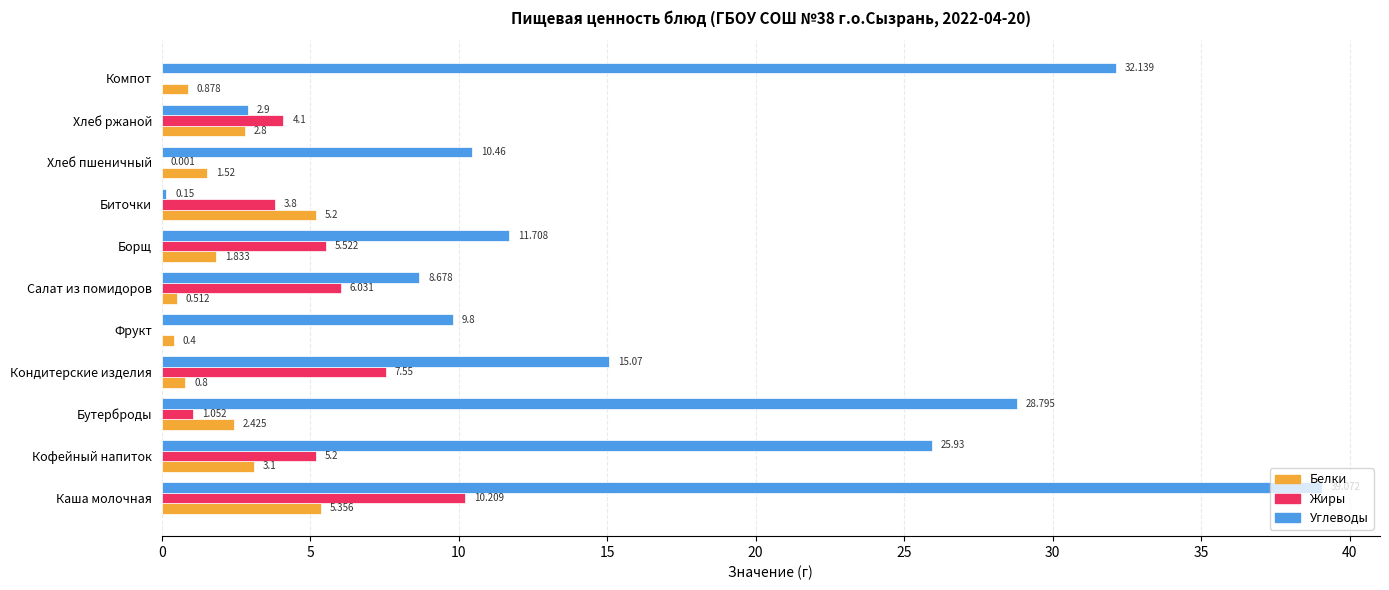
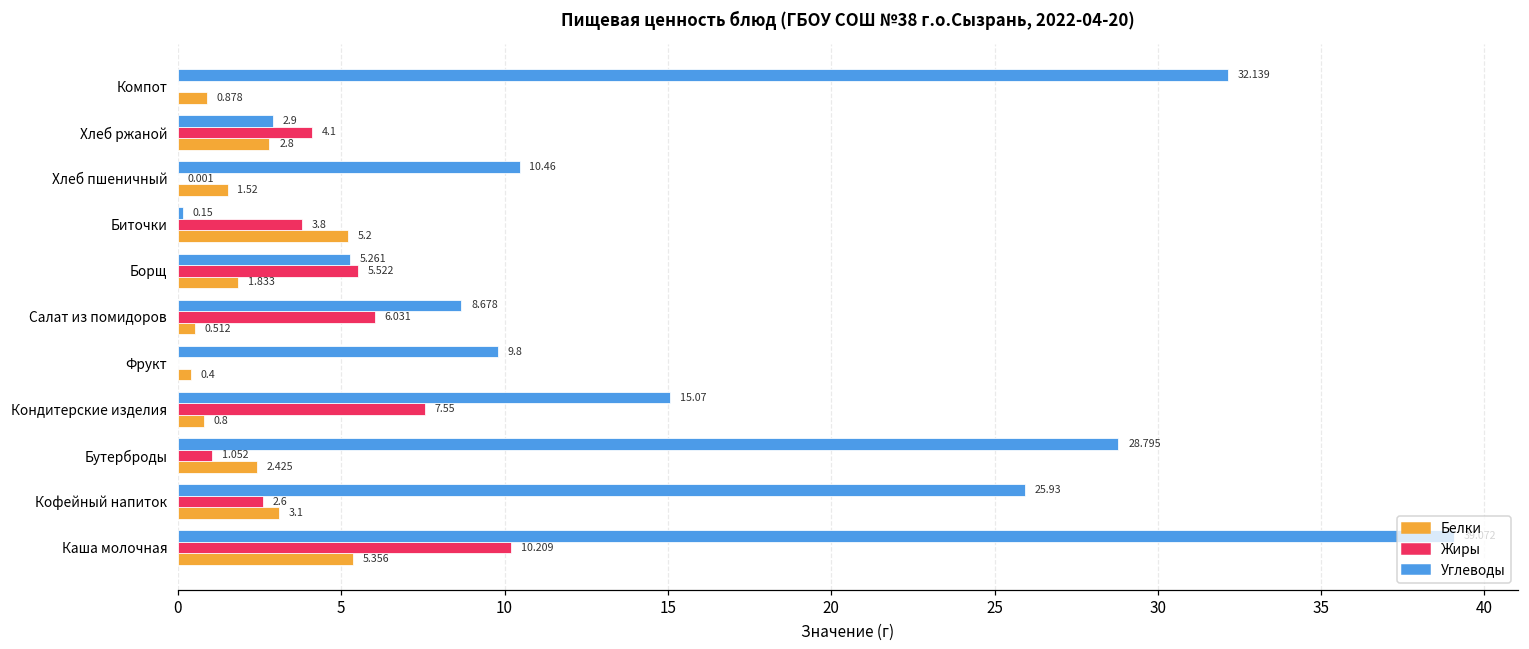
Углеводы, Борщ: 11.708 -> 5.261
Жиры, Кофейный напиток: 5.2 -> 2.6
